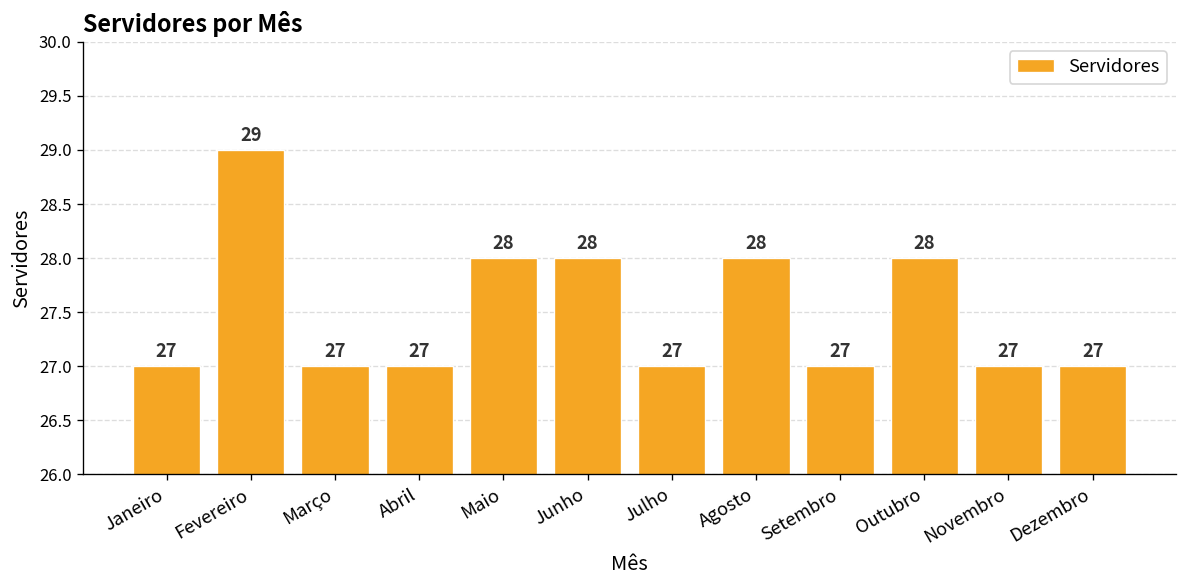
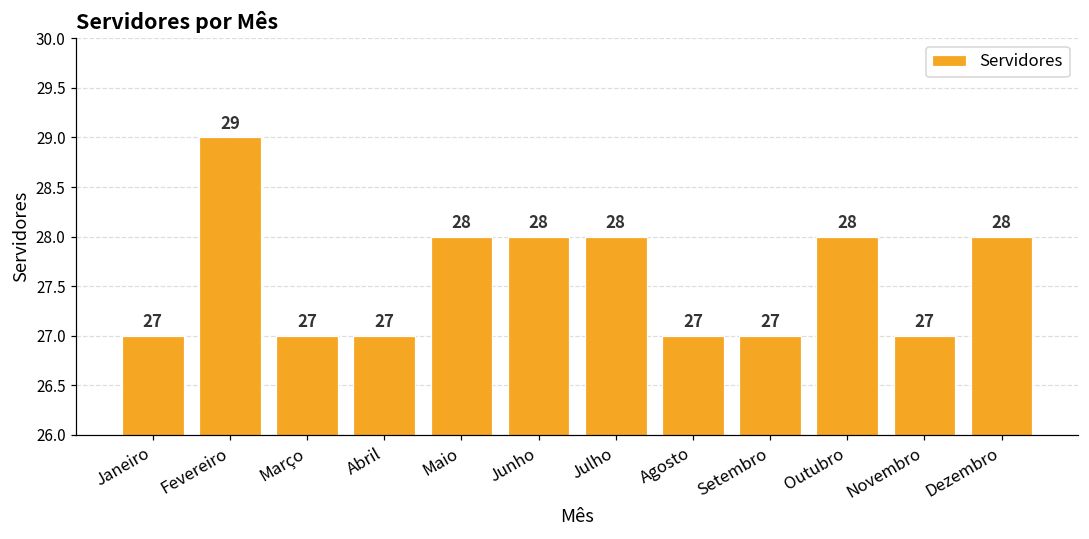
Julho: 27 -> 28
Agosto: 28 -> 27
Dezembro: 27 -> 28
